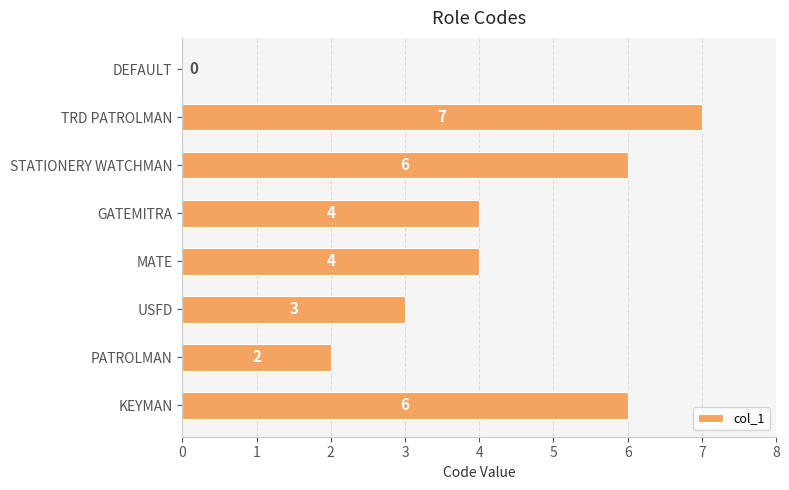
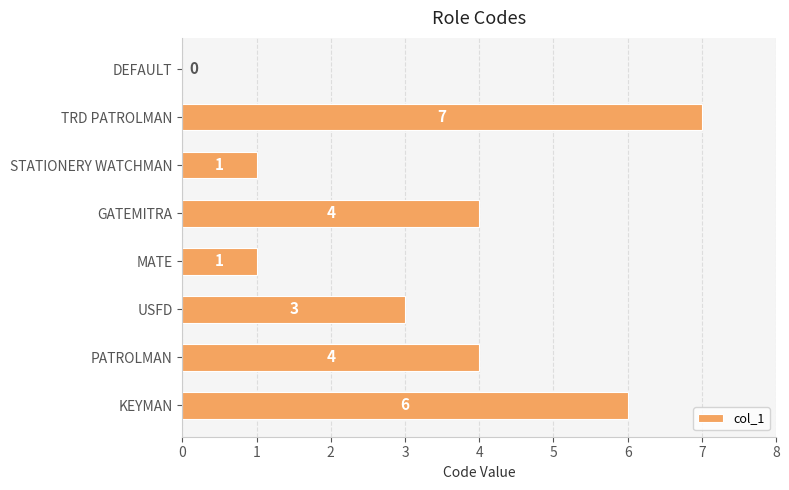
STATIONERY WATCHMAN: 6 -> 1
MATE: 4 -> 1
PATROLMAN: 2 -> 4
